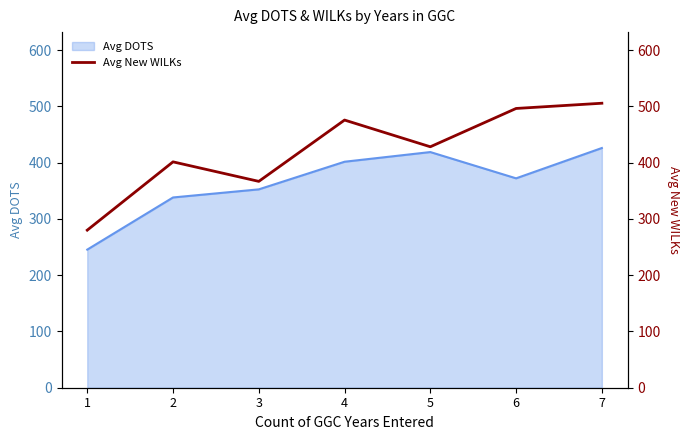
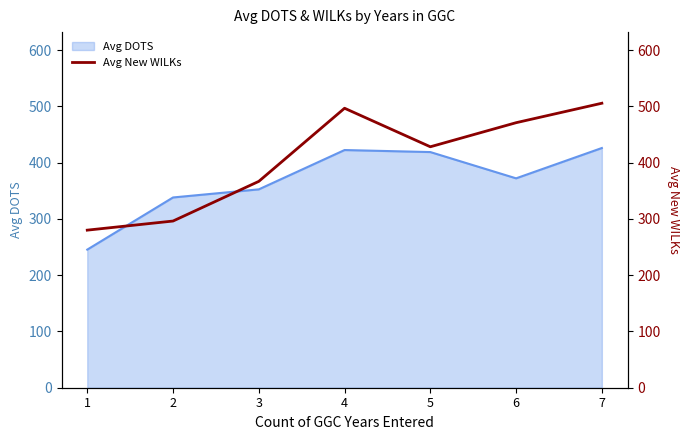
Avg DOTS, 4: 400 -> 420
Avg New WILKs, 2: 400 -> 300
Avg New WILKs, 4: 480 -> 500
Avg New WILKs, 6: 500 -> 470
